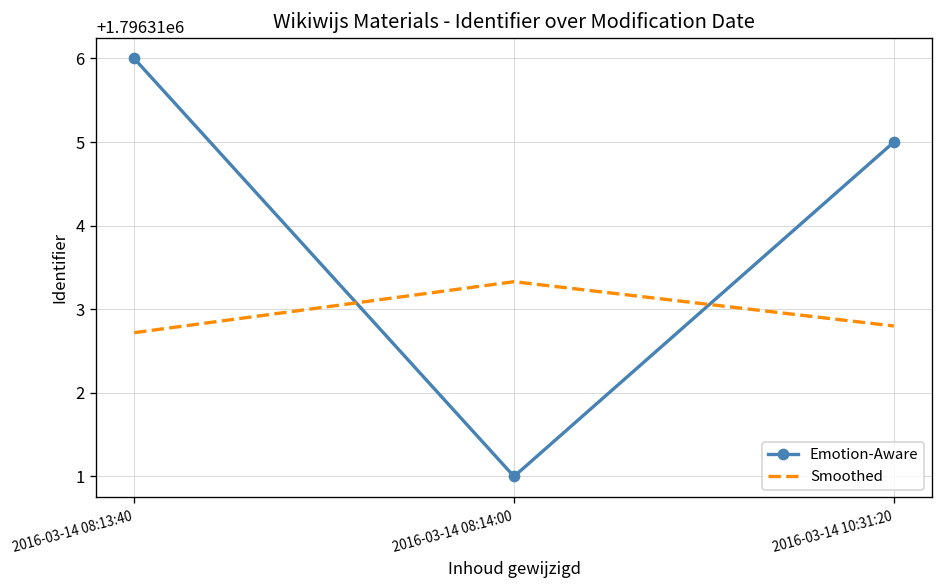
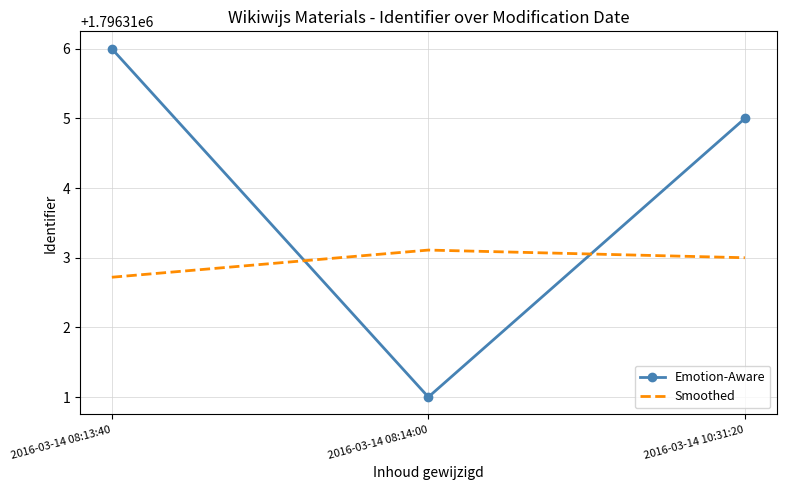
Smoothed, 2016-03-14 08:14:00: 1796313.3 -> 1796313.1
Smoothed, 2016-03-14 10:31:20: 1796312.8 -> 1796313.0
